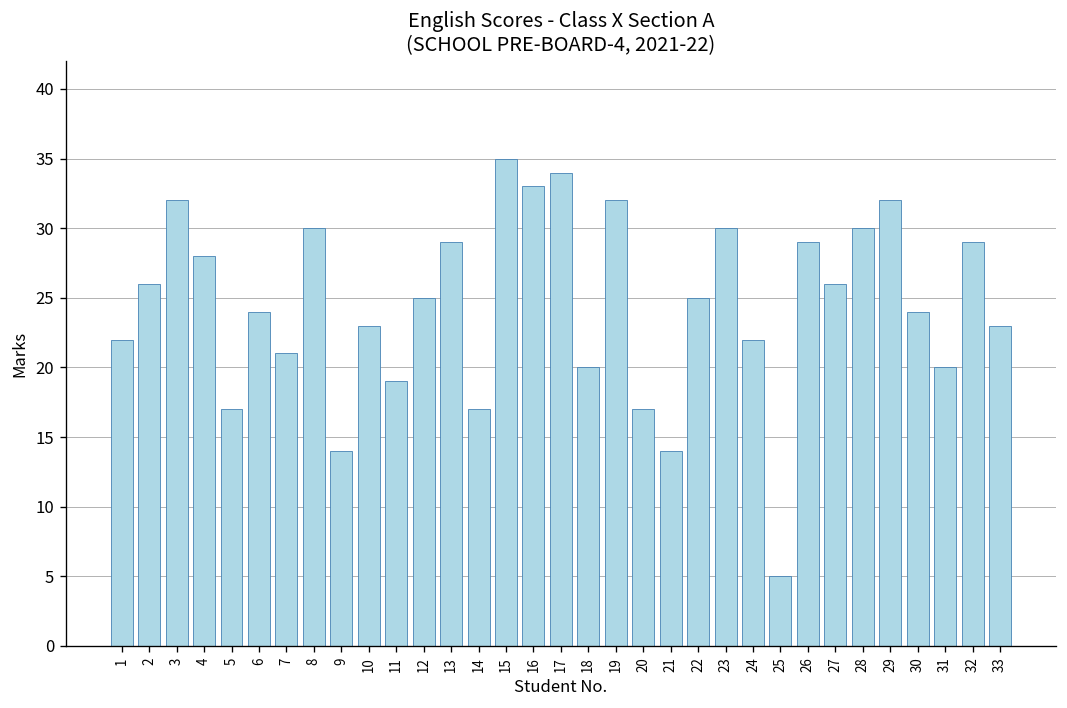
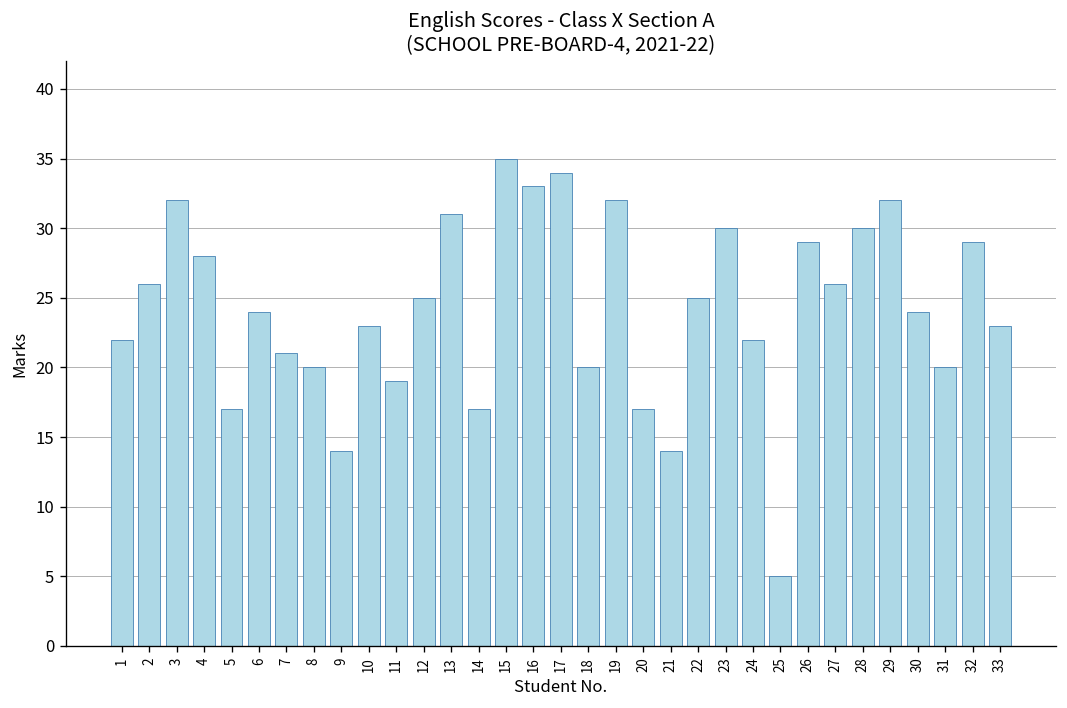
8: 30 -> 20
13: 29 -> 31
